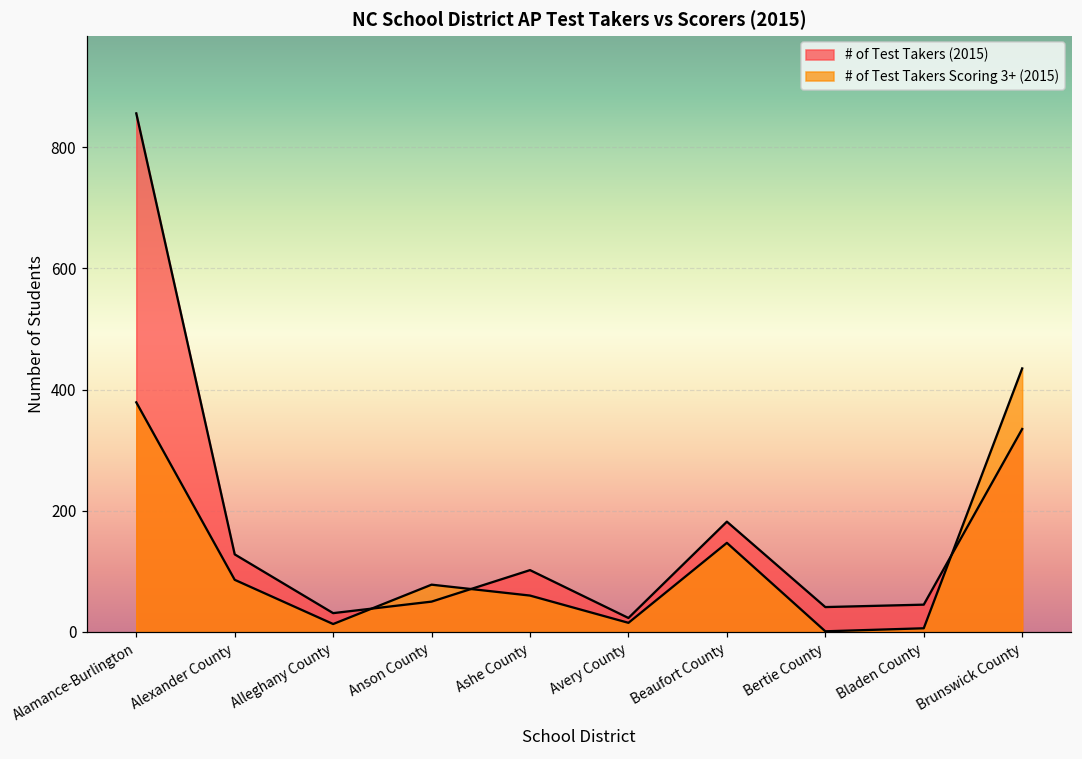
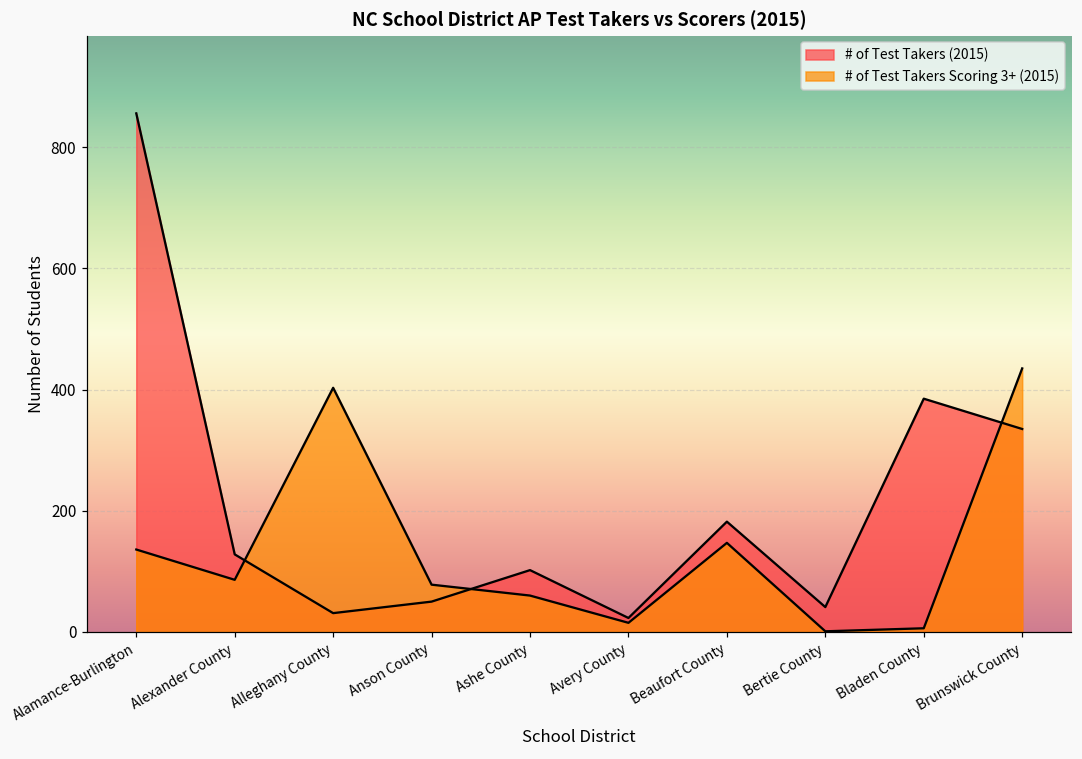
# of Test Takers Scoring 3+ (2015), Alamance-Burlington: 380 -> 140
# of Test Takers Scoring 3+ (2015), Alleghany County: 10 -> 400
# of Test Takers (2015), Bladen County: 50 -> 390
